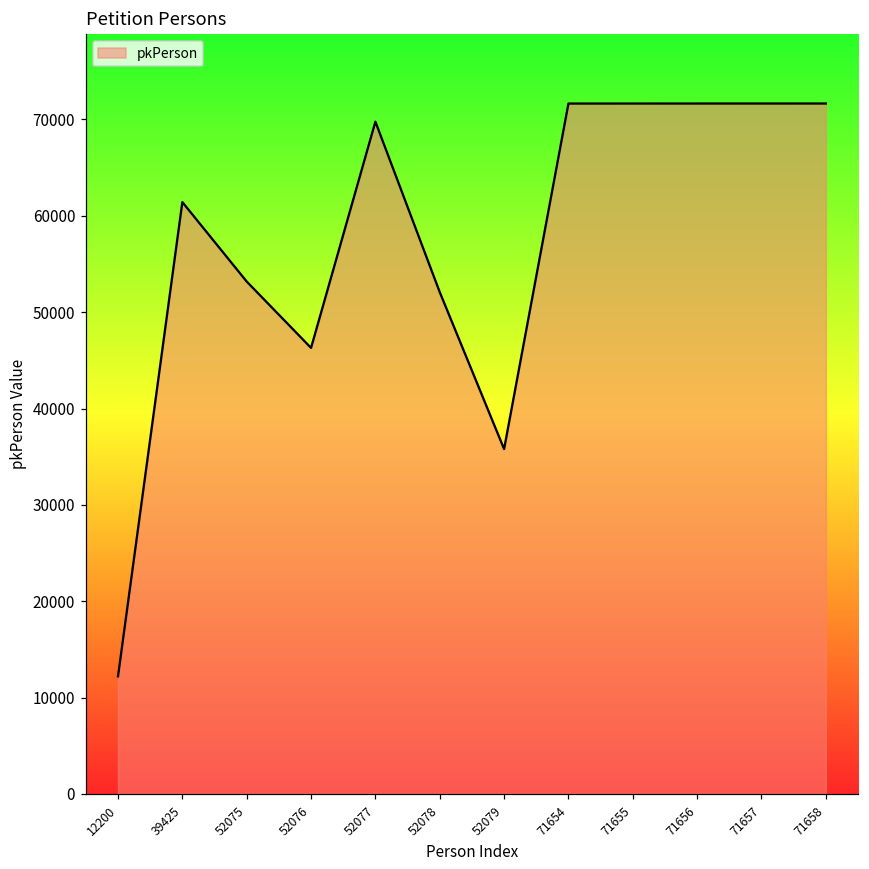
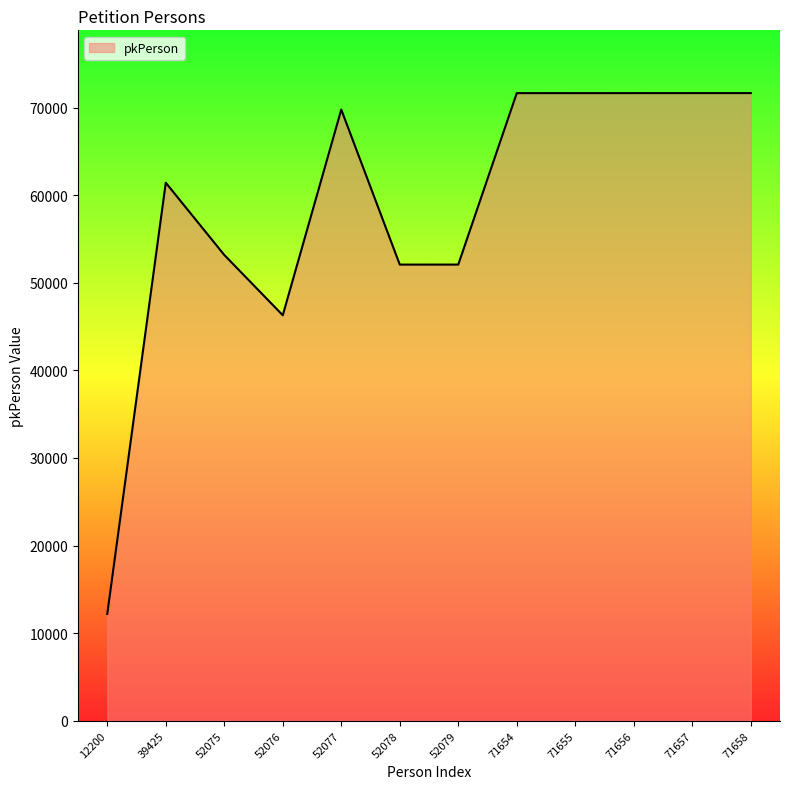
52079: 36000 -> 52000
